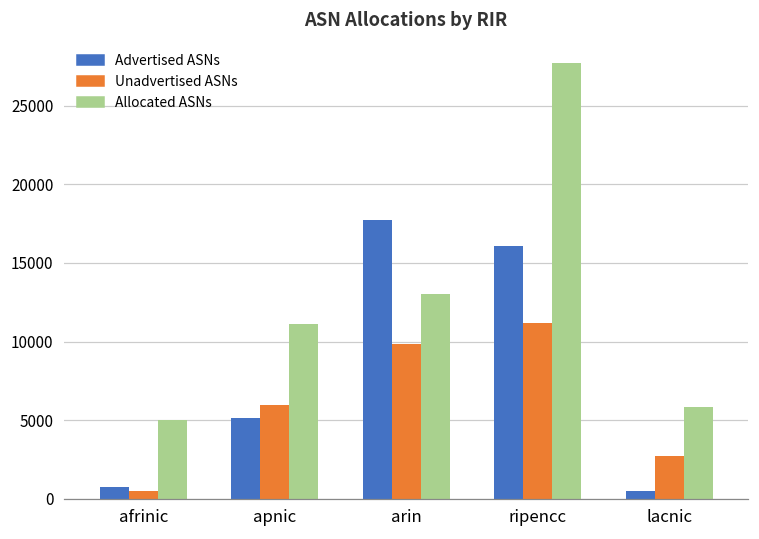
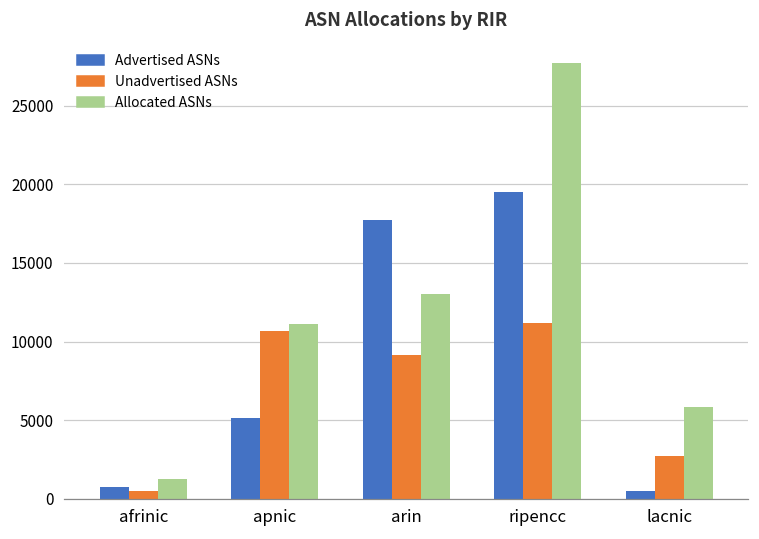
Allocated ASNs, afrinic: 5000 -> 1200
Unadvertised ASNs, apnic: 5900 -> 10700
Unadvertised ASNs, arin: 9900 -> 9100
Advertised ASNs, ripencc: 16100 -> 19500
